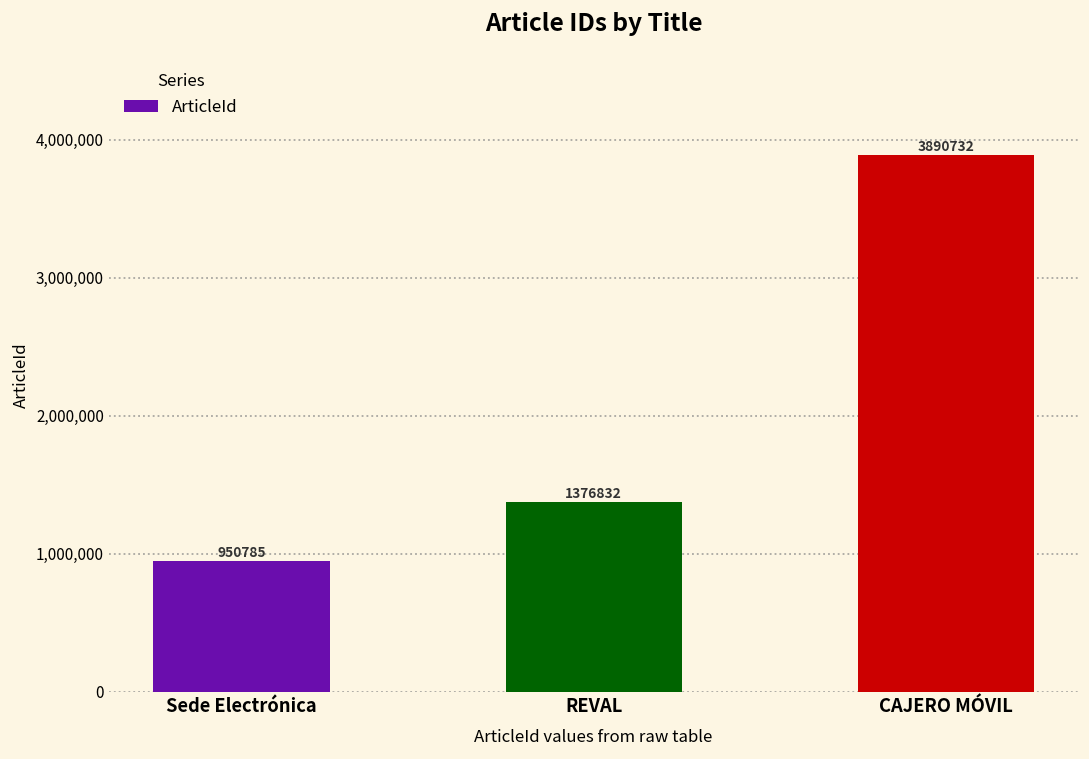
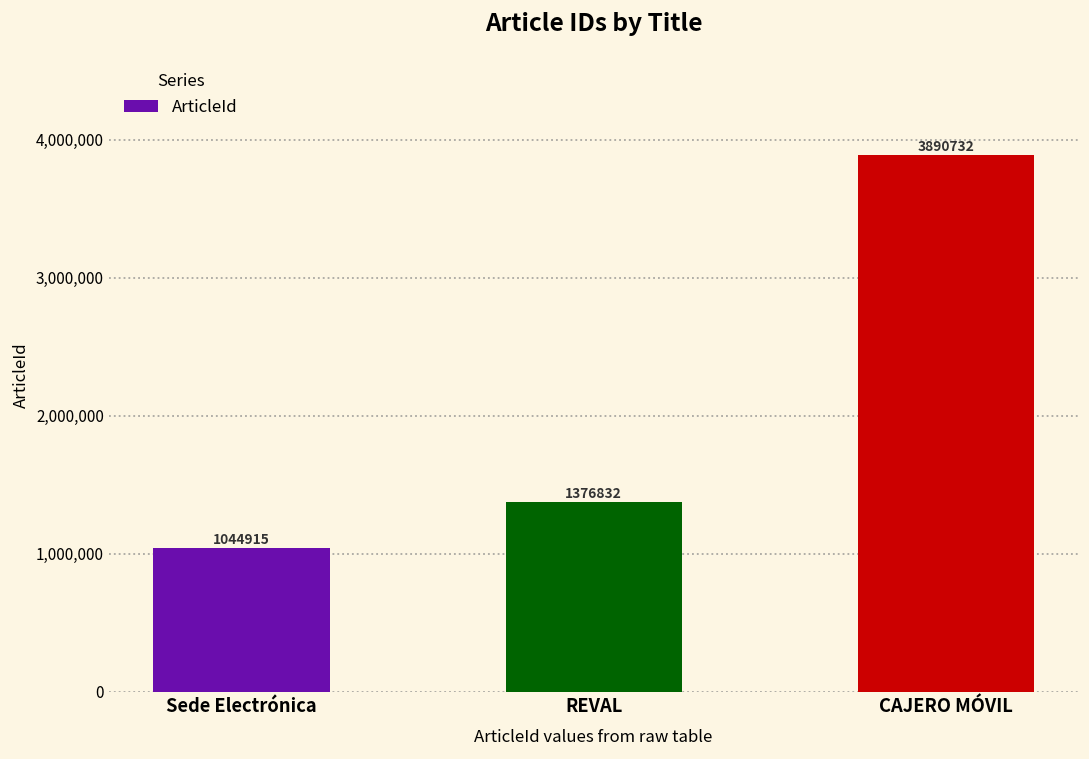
Sede Electrónica: 950785 -> 1044915
